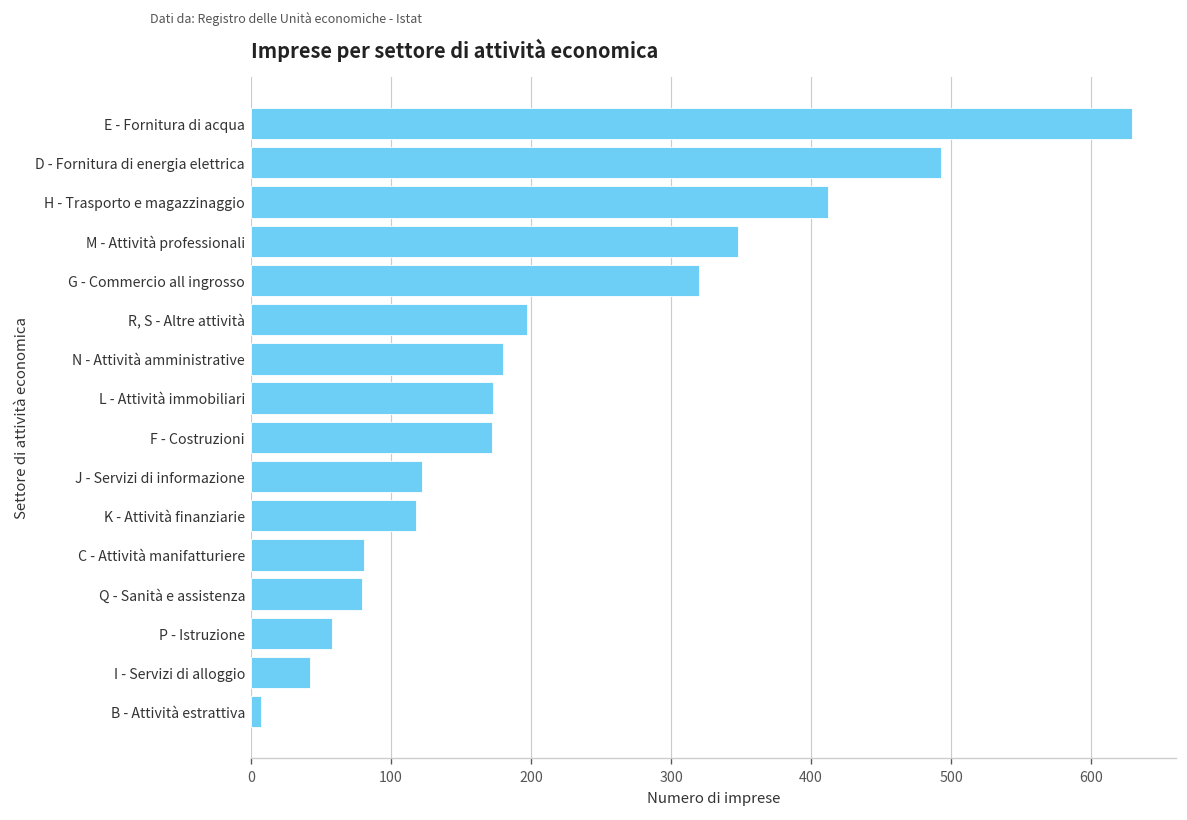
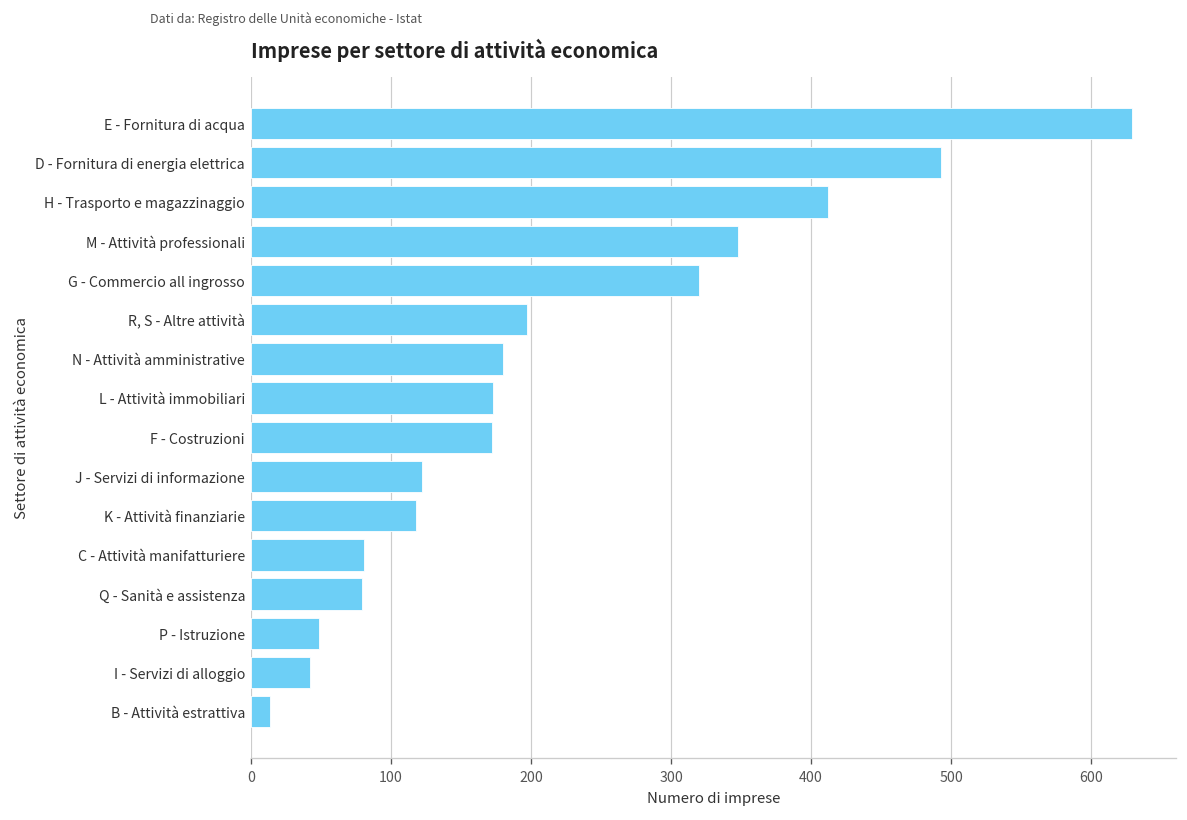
P - Istruzione: 58 -> 49
B - Attività estrattiva: 7 -> 14
